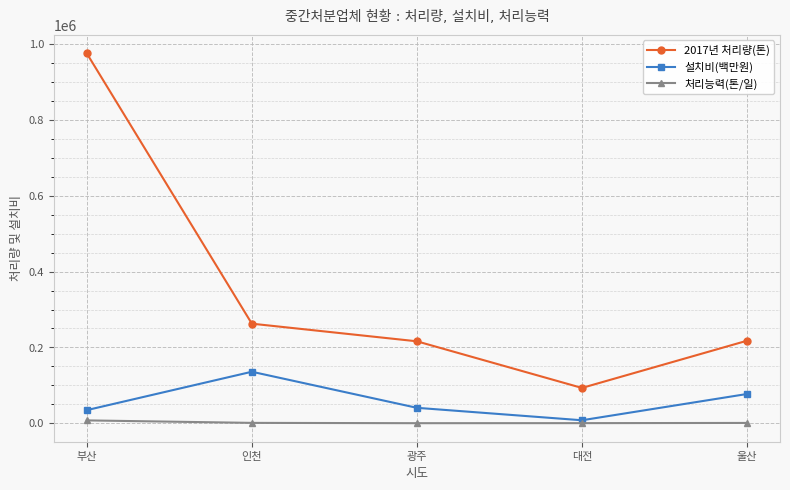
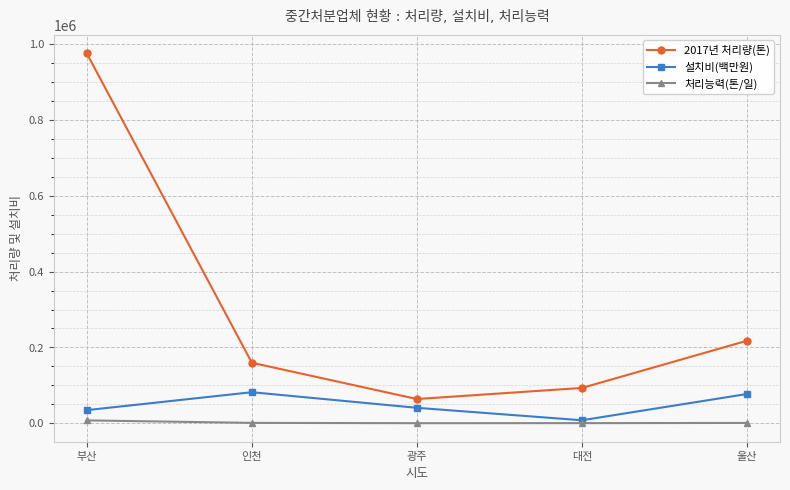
2017년 처리량(톤), 인천: 260000 -> 160000
설치비(백만원), 인천: 140000 -> 80000
2017년 처리량(톤), 광주: 220000 -> 60000
